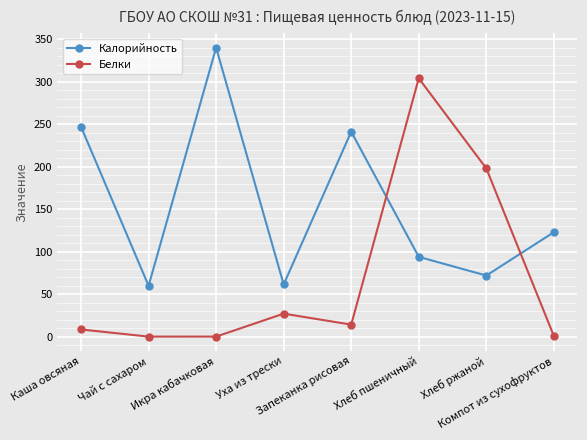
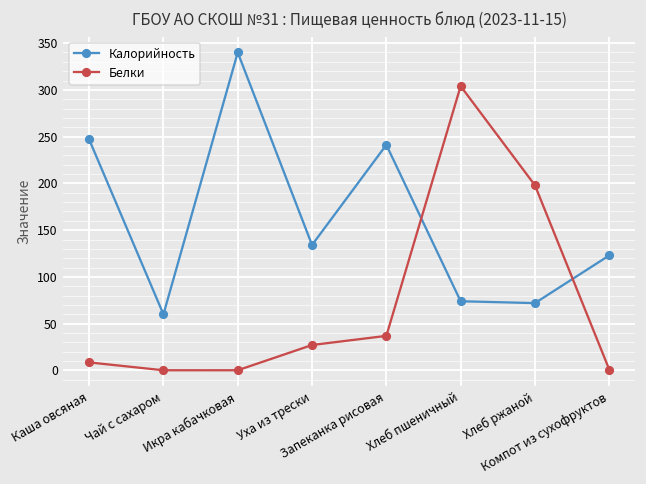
Калорийность, Уха из трески: 60 -> 130
Белки, Запеканка рисовая: 10 -> 40
Калорийность, Хлеб пшеничный: 90 -> 70
